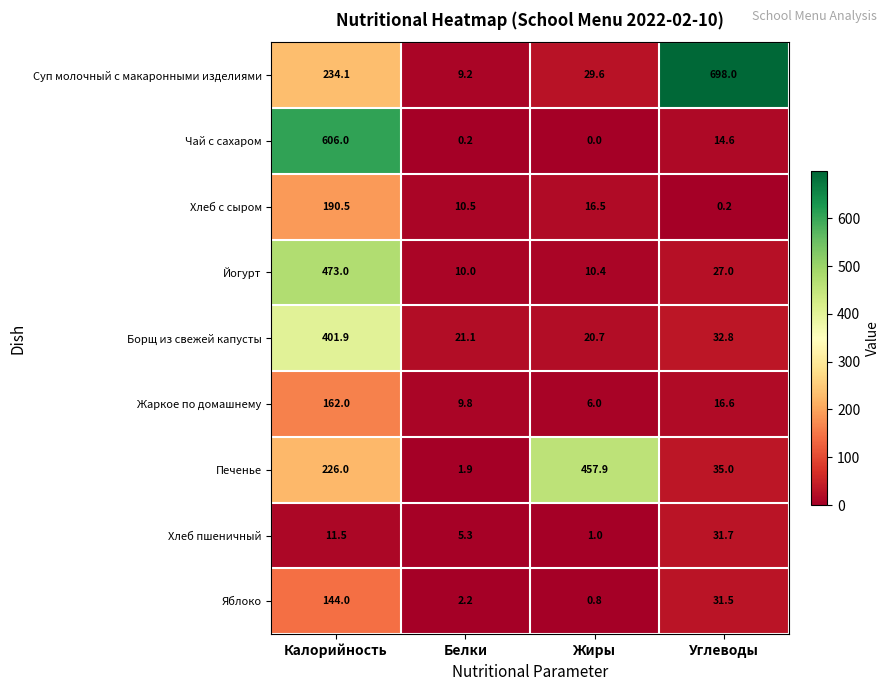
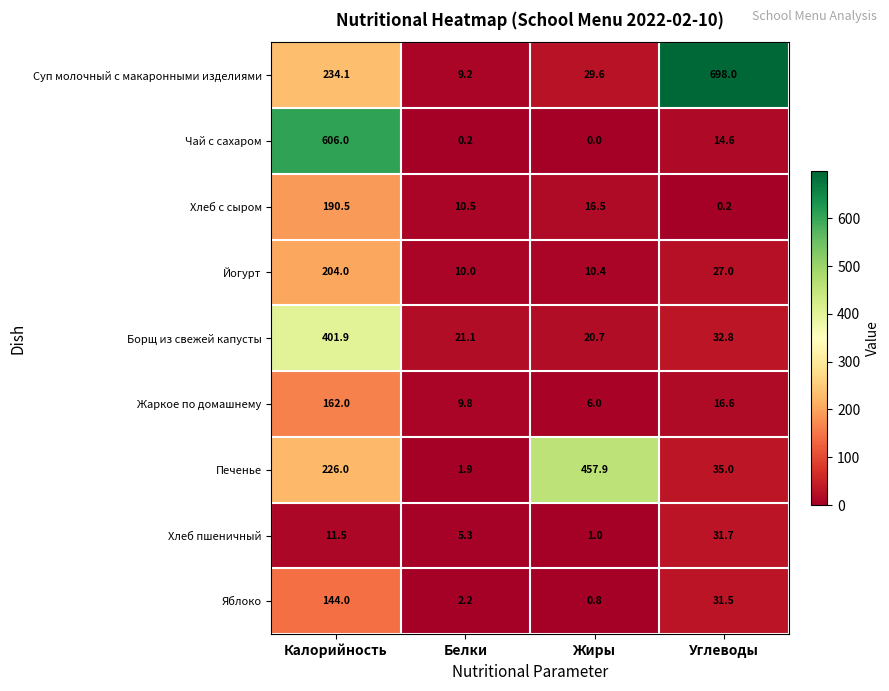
Йогурт, Калорийность: 473.0 -> 204.0
